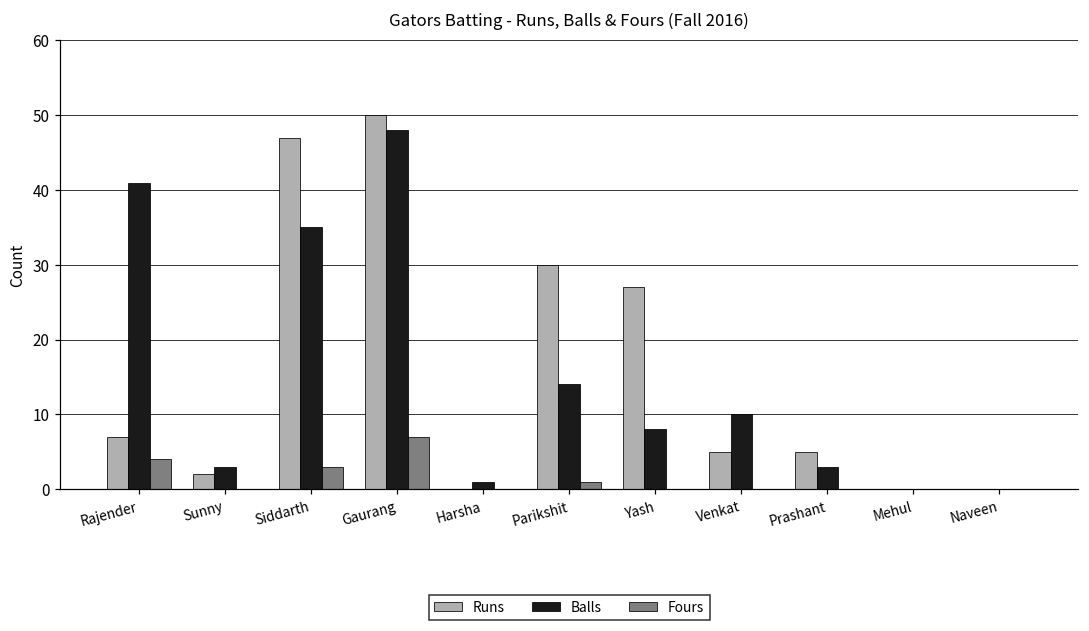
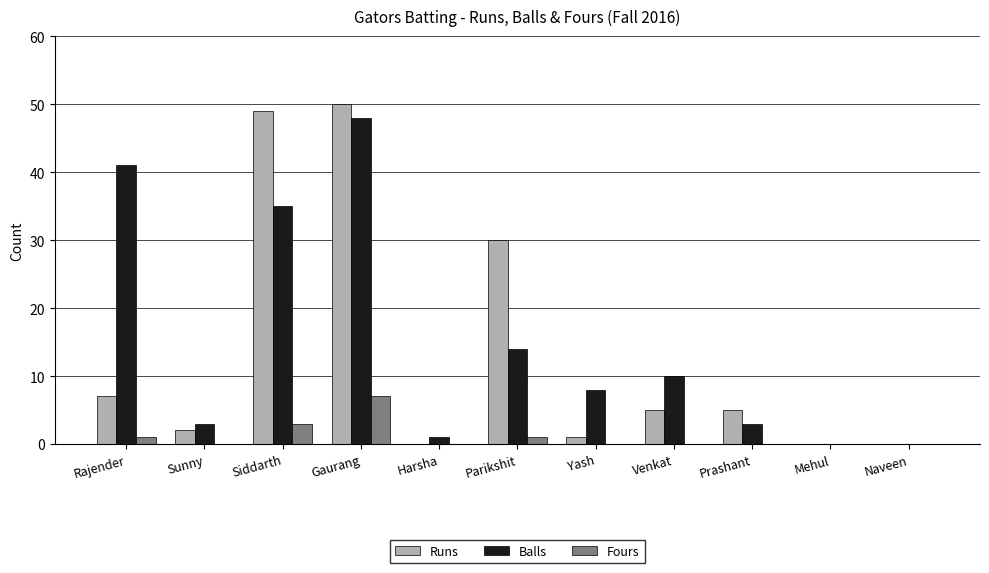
Fours, Rajender: 4 -> 1
Runs, Siddarth: 47 -> 49
Runs, Yash: 27 -> 1
